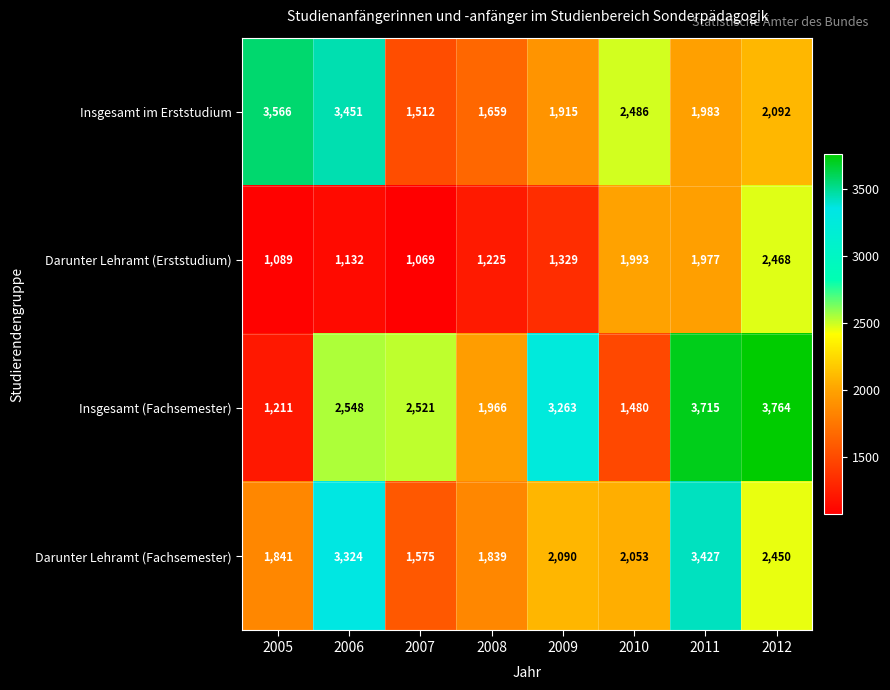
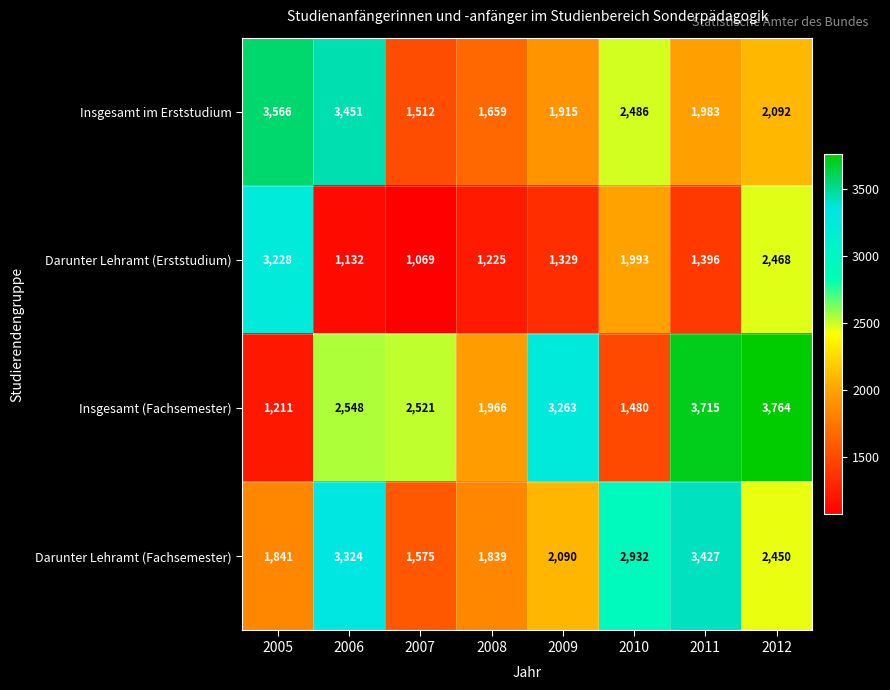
Darunter Lehramt (Erststudium), 2005: 1,089 -> 3,228
Darunter Lehramt (Erststudium), 2011: 1,977 -> 1,396
Darunter Lehramt (Fachsemester), 2010: 2,053 -> 2,932
